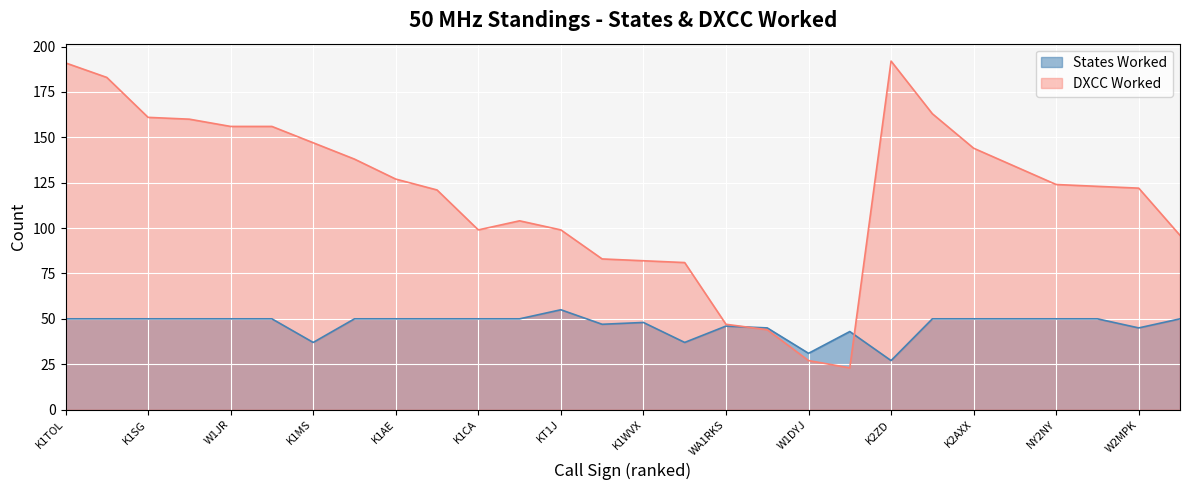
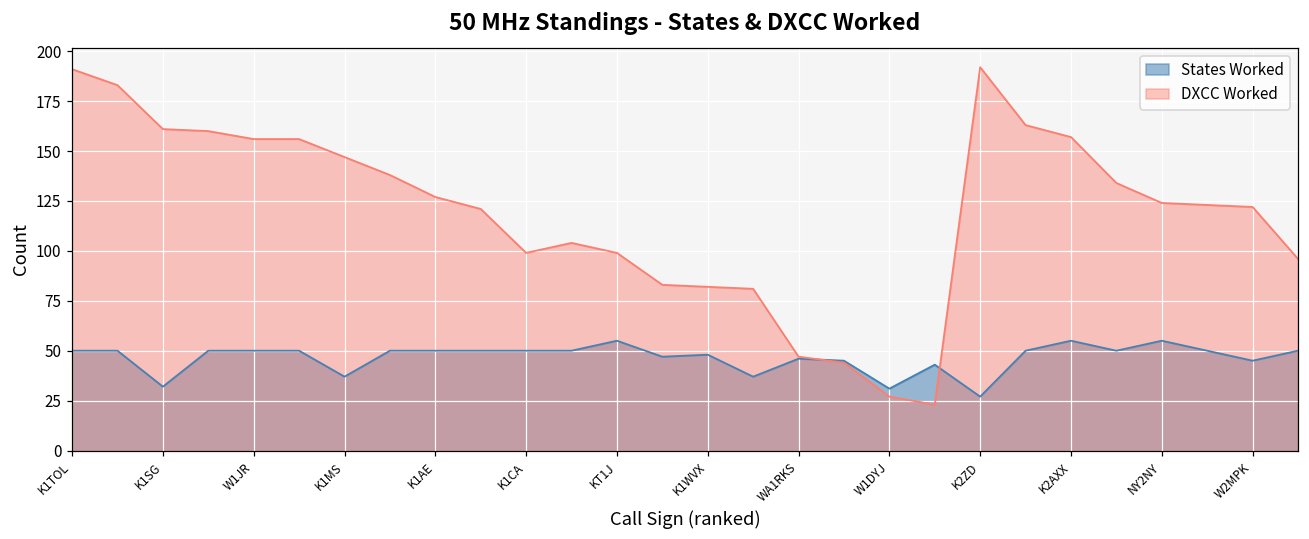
States Worked, K1SG: 50 -> 32
States Worked, K2AXX: 50 -> 55
DXCC Worked, K2AXX: 144 -> 157
States Worked, NY2NY: 50 -> 55
